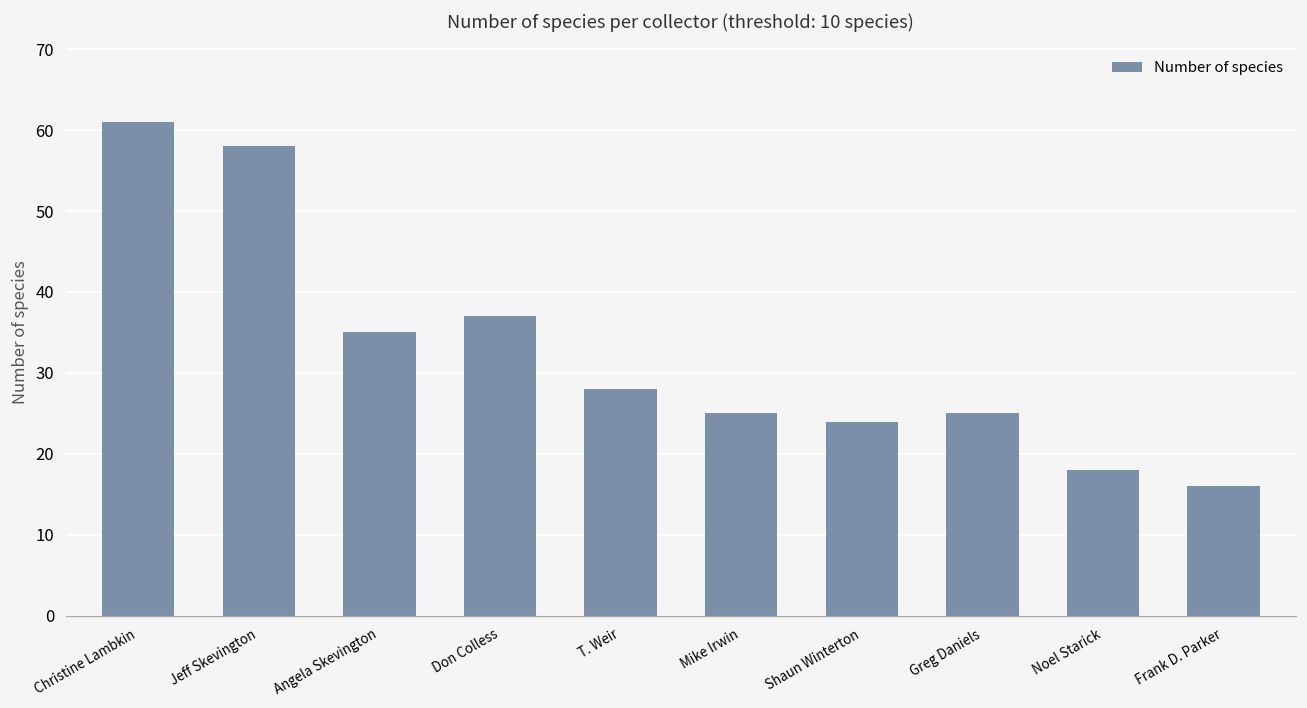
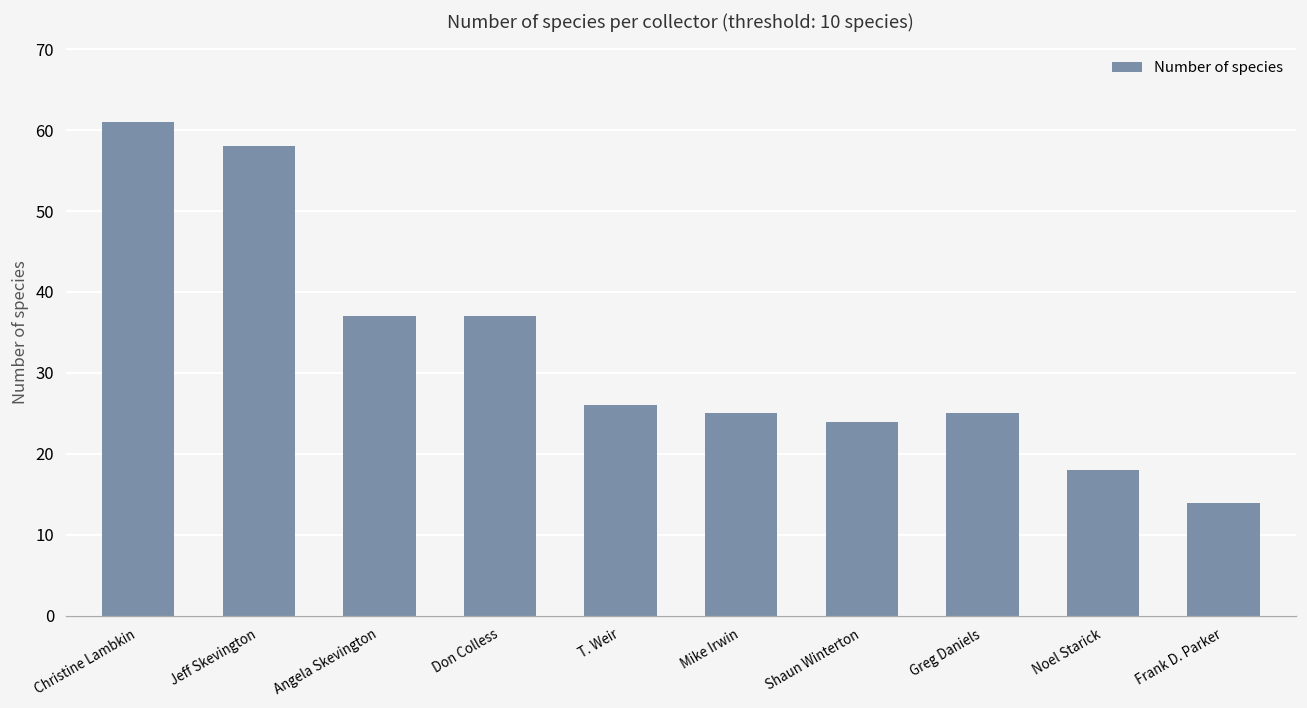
Angela Skevington: 35 -> 37
T. Weir: 28 -> 26
Frank D. Parker: 16 -> 14
